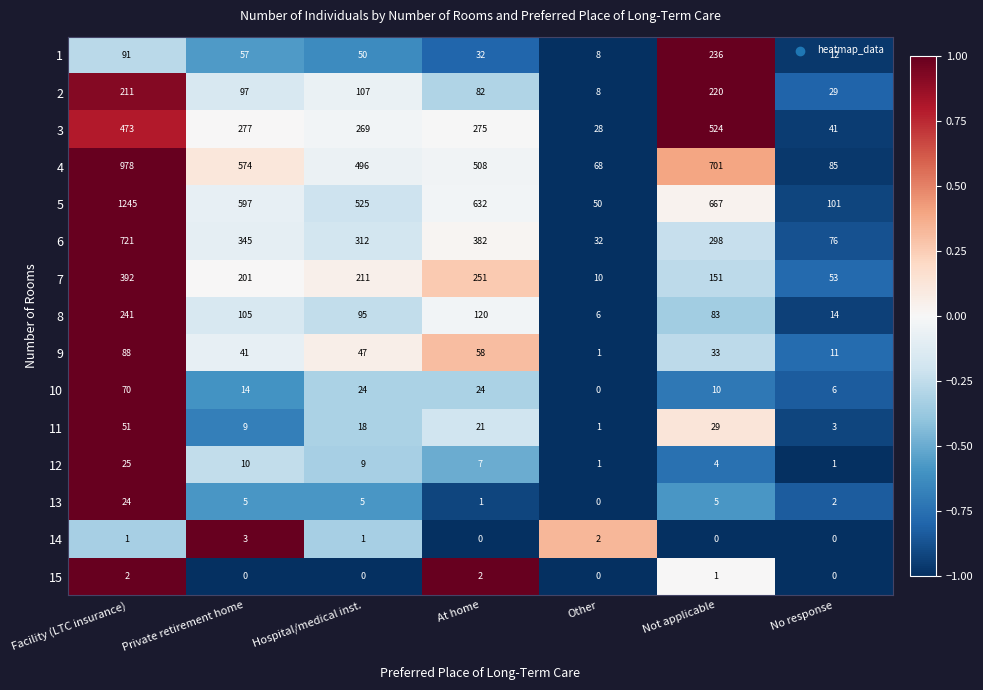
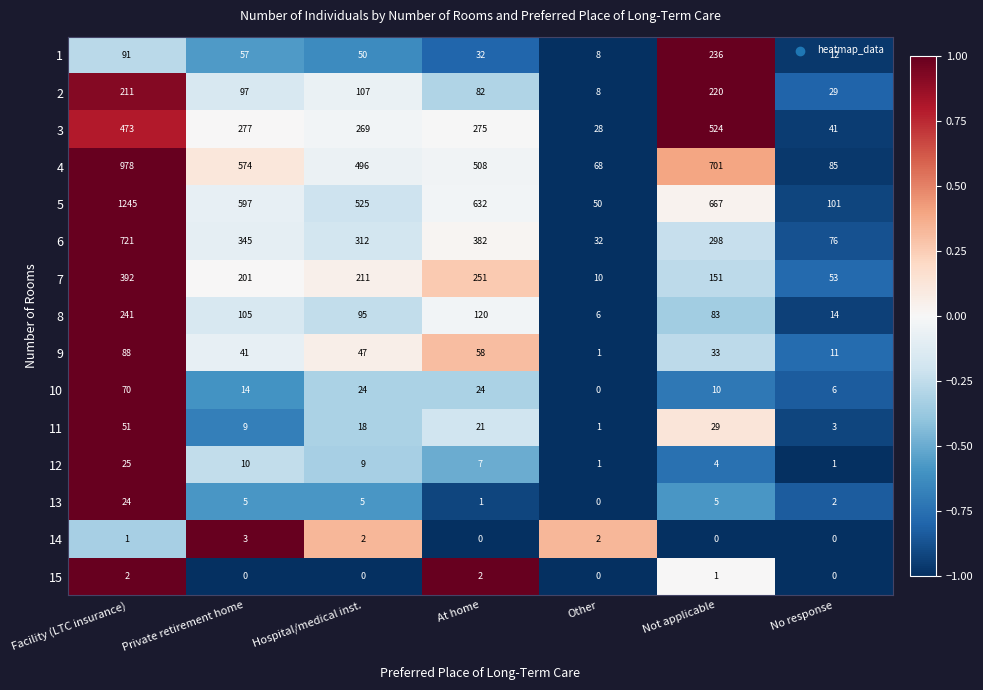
14, Hospital/medical inst.: 1 -> 2
